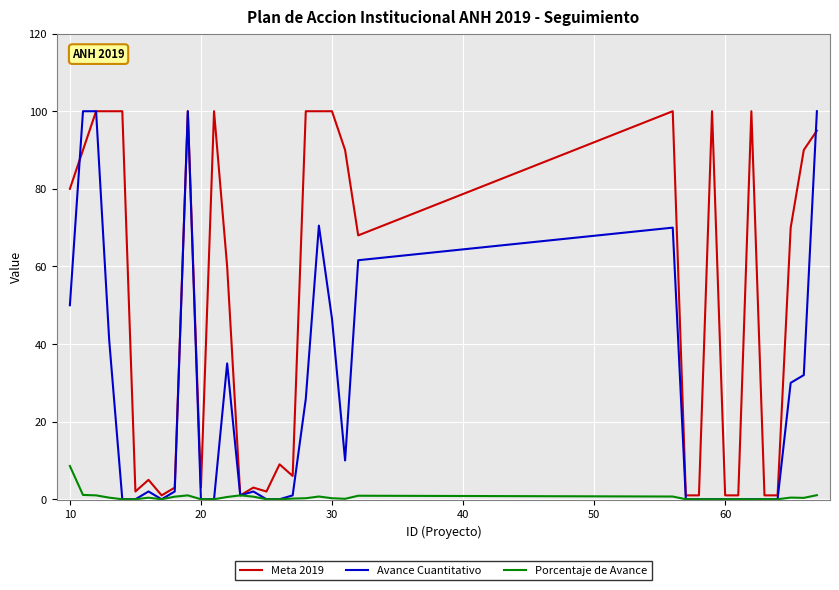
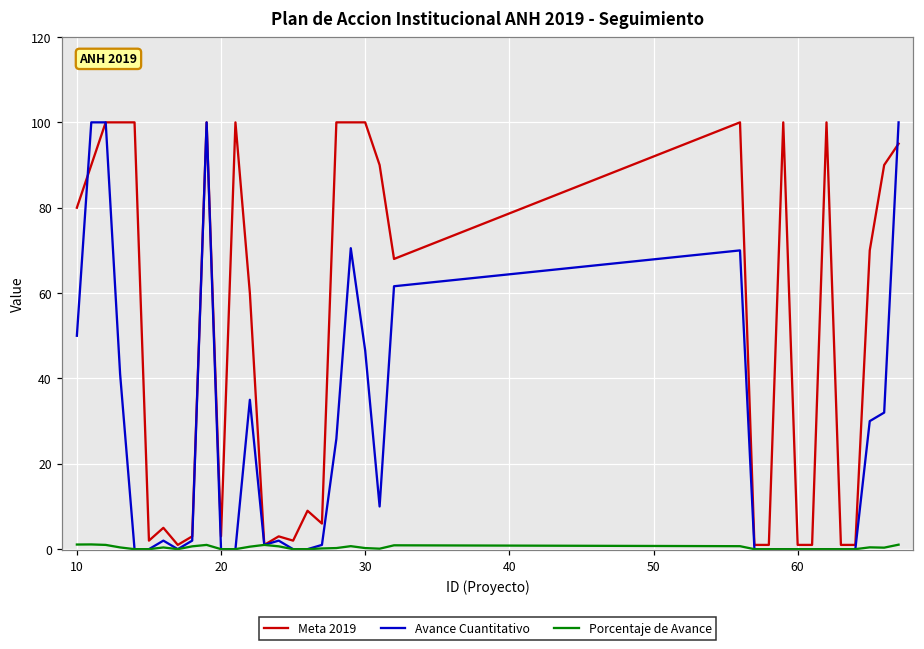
Porcentaje de Avance, 10: 9 -> 1
